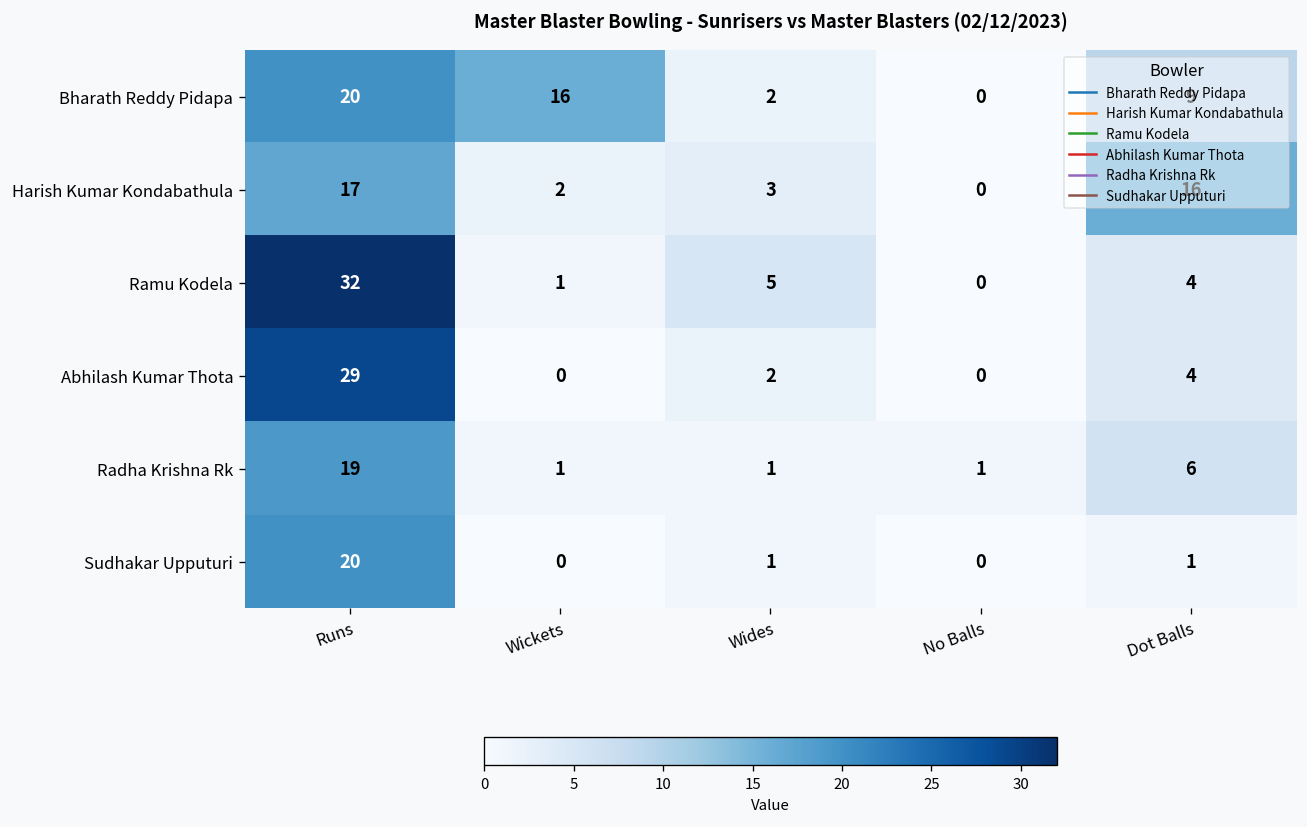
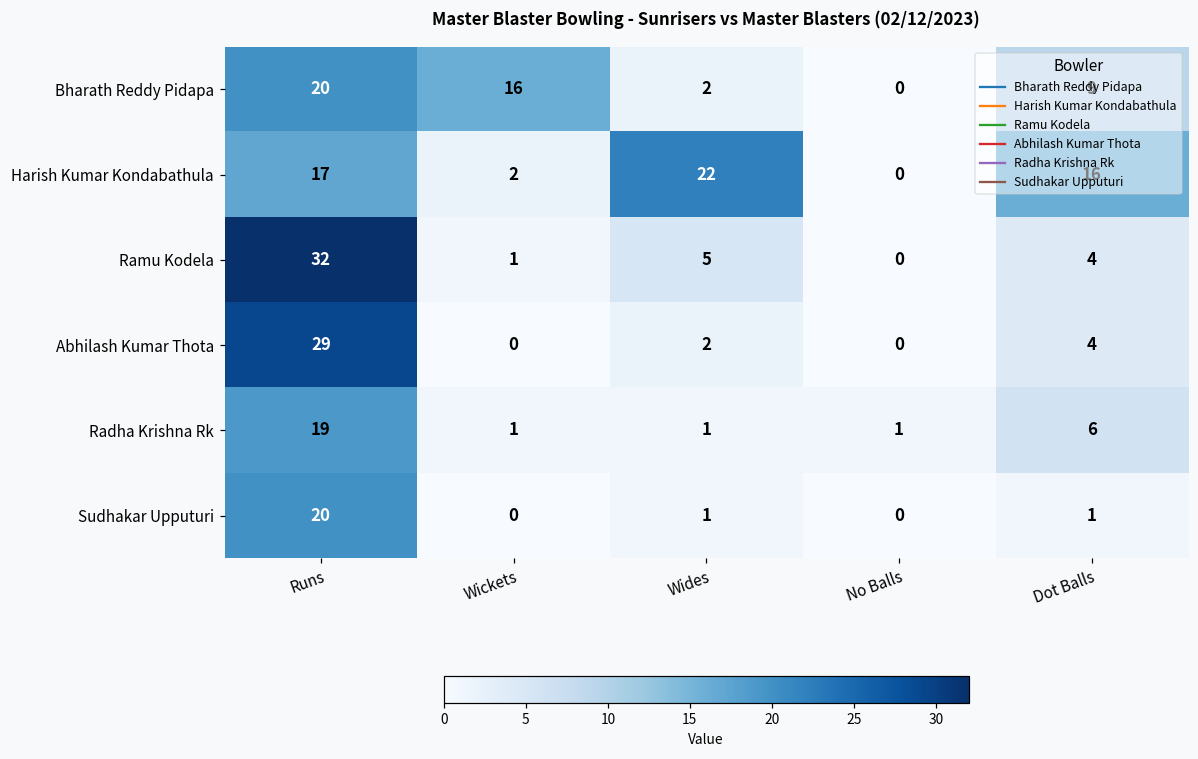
Harish Kumar Kondabathula, Wides: 3 -> 22
